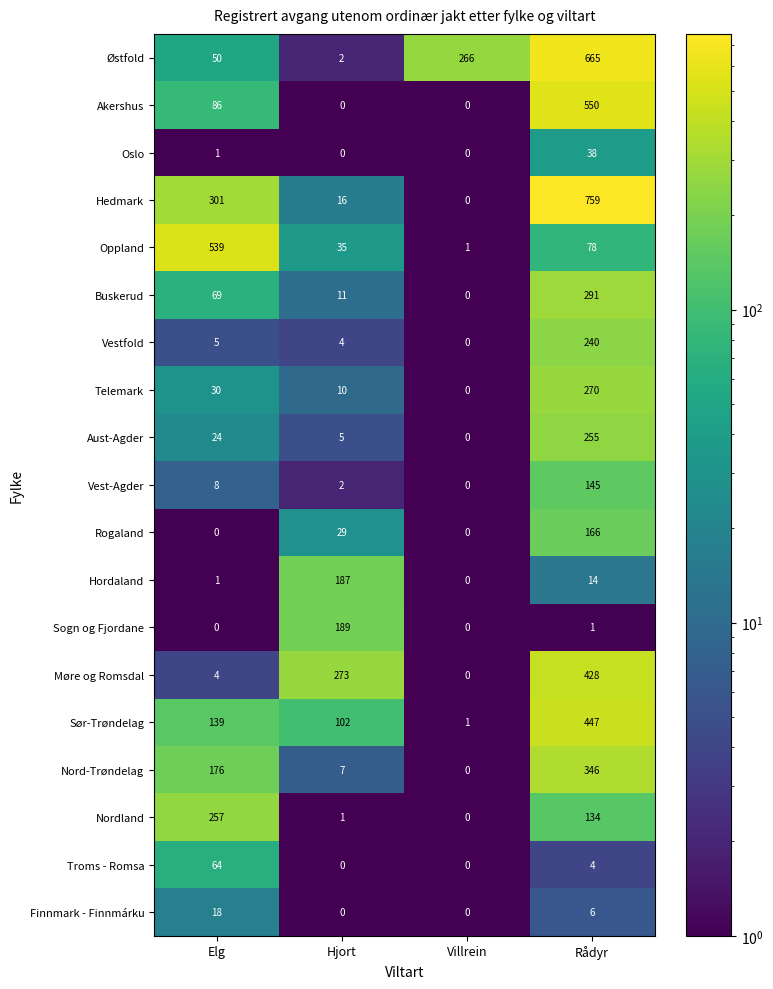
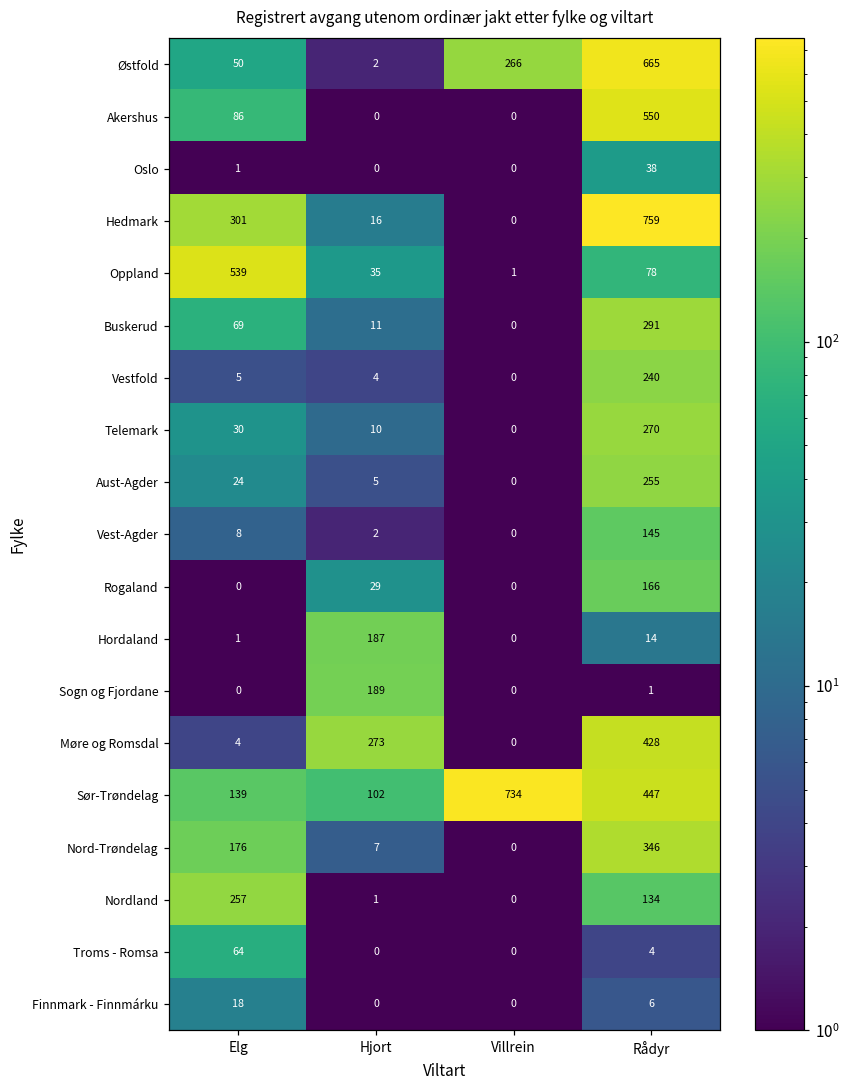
Sør-Trøndelag, Villrein: 1 -> 734
